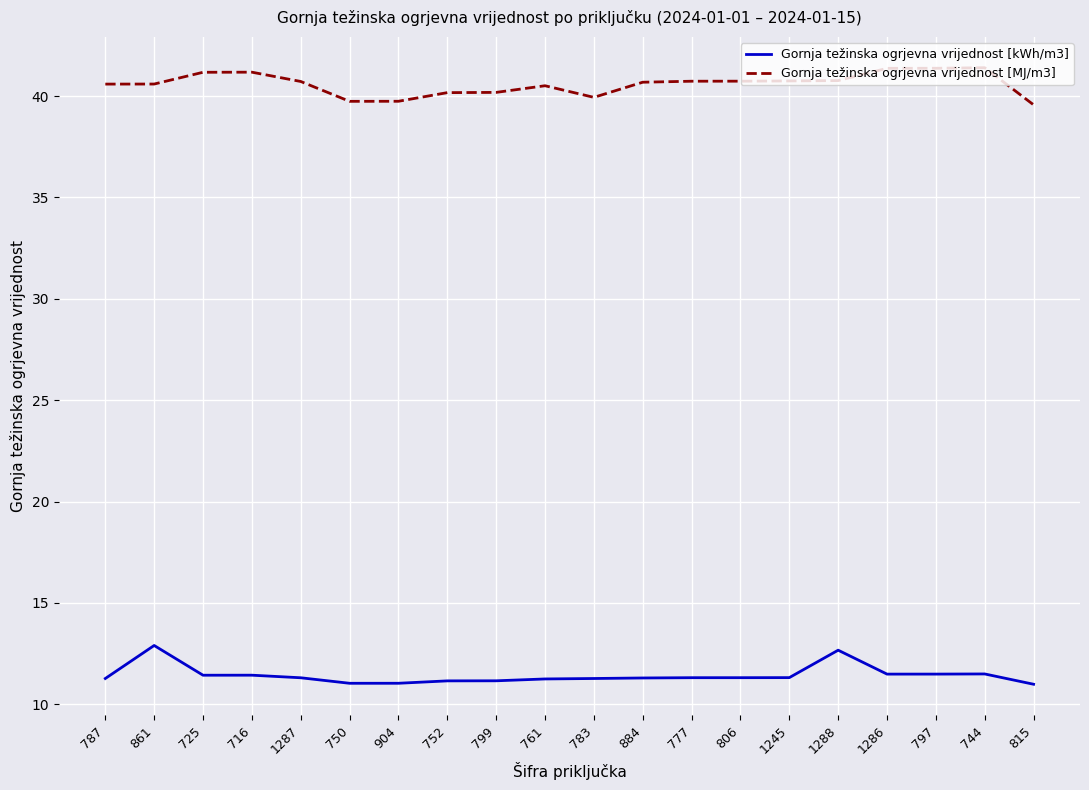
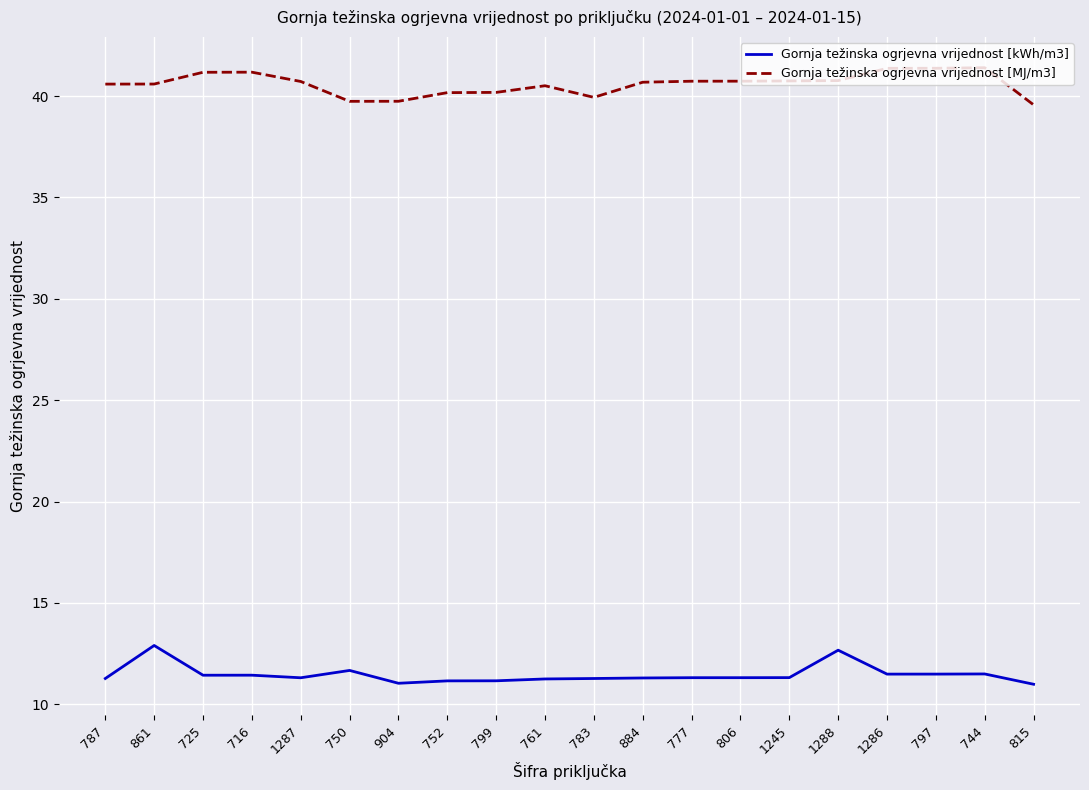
Gornja težinska ogrjevna vrijednost [kWh/m3], 750: 11.0 -> 11.7
